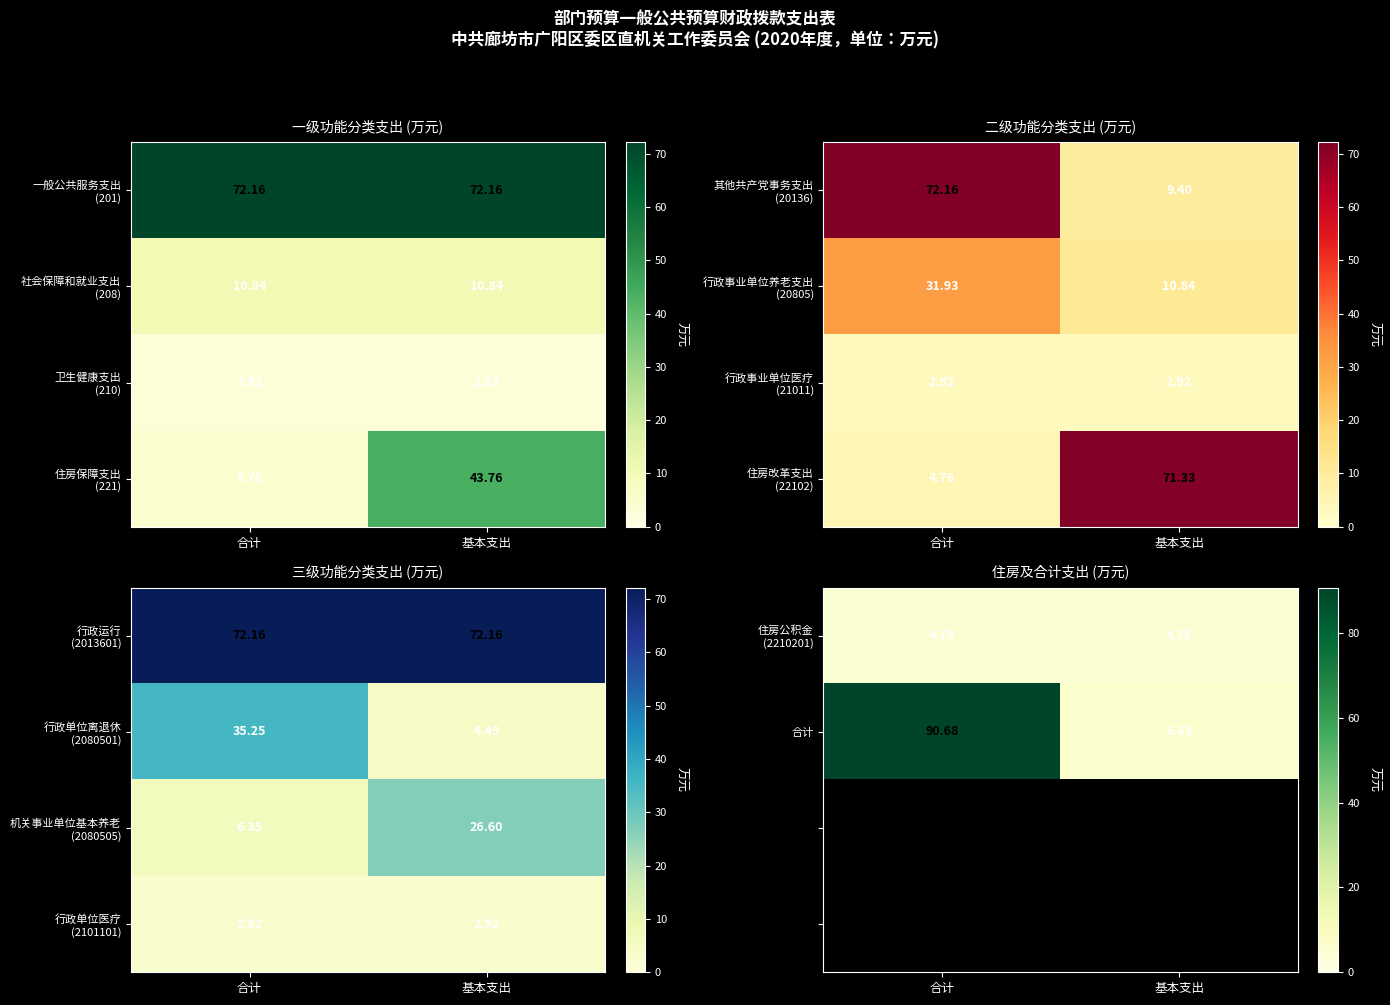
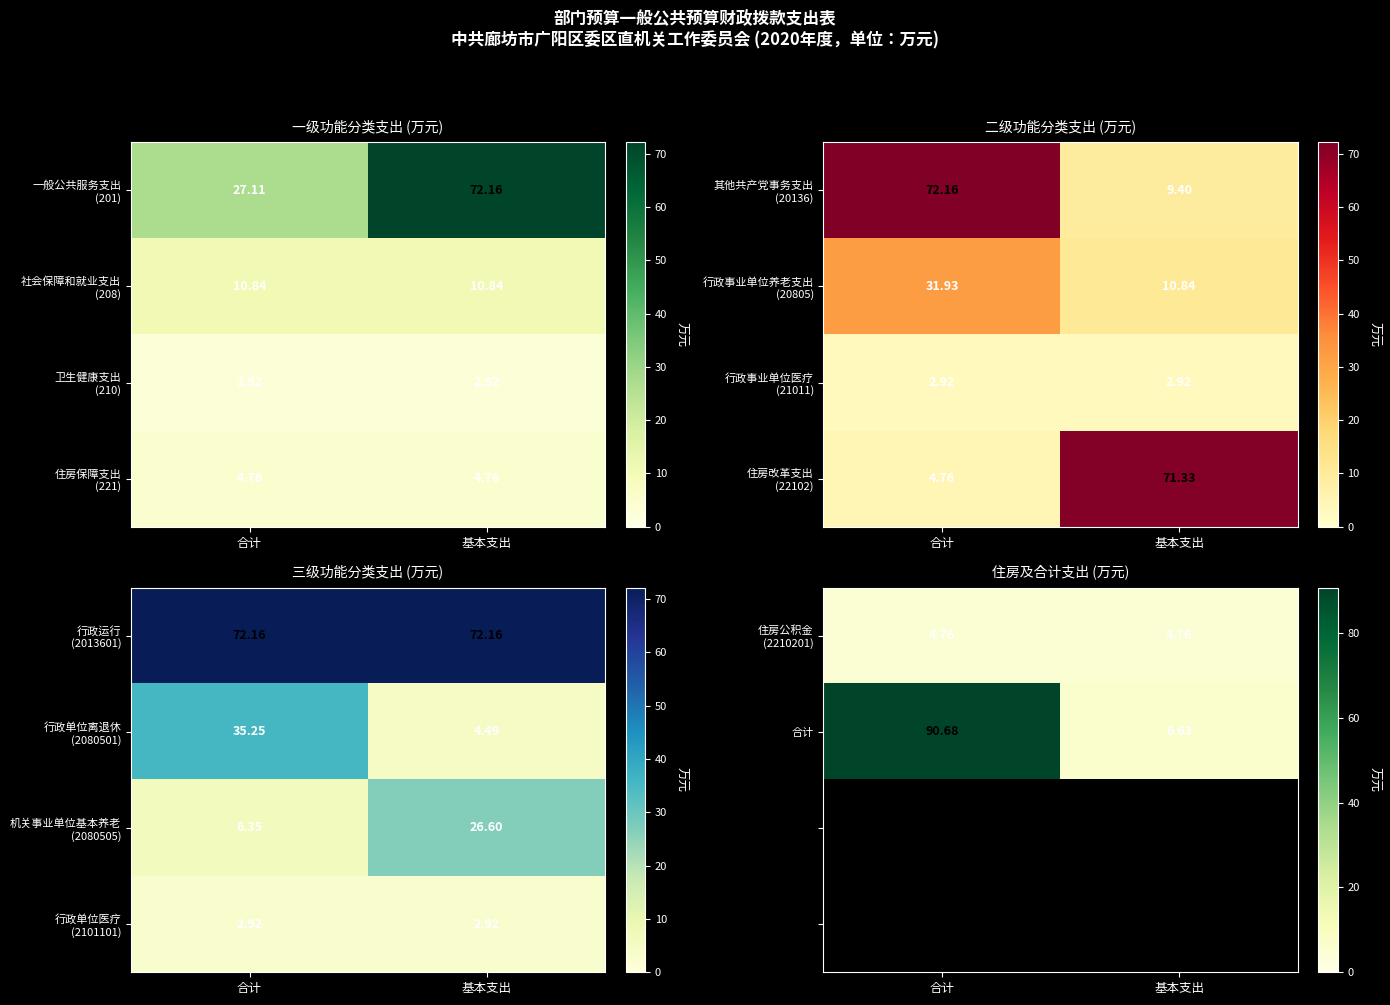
一级功能分类支出 (万元), 一般公共服务支出 (201), 合计: 72.16 -> 27.11
一级功能分类支出 (万元), 住房保障支出 (221), 基本支出: 43.76 -> 4.76
